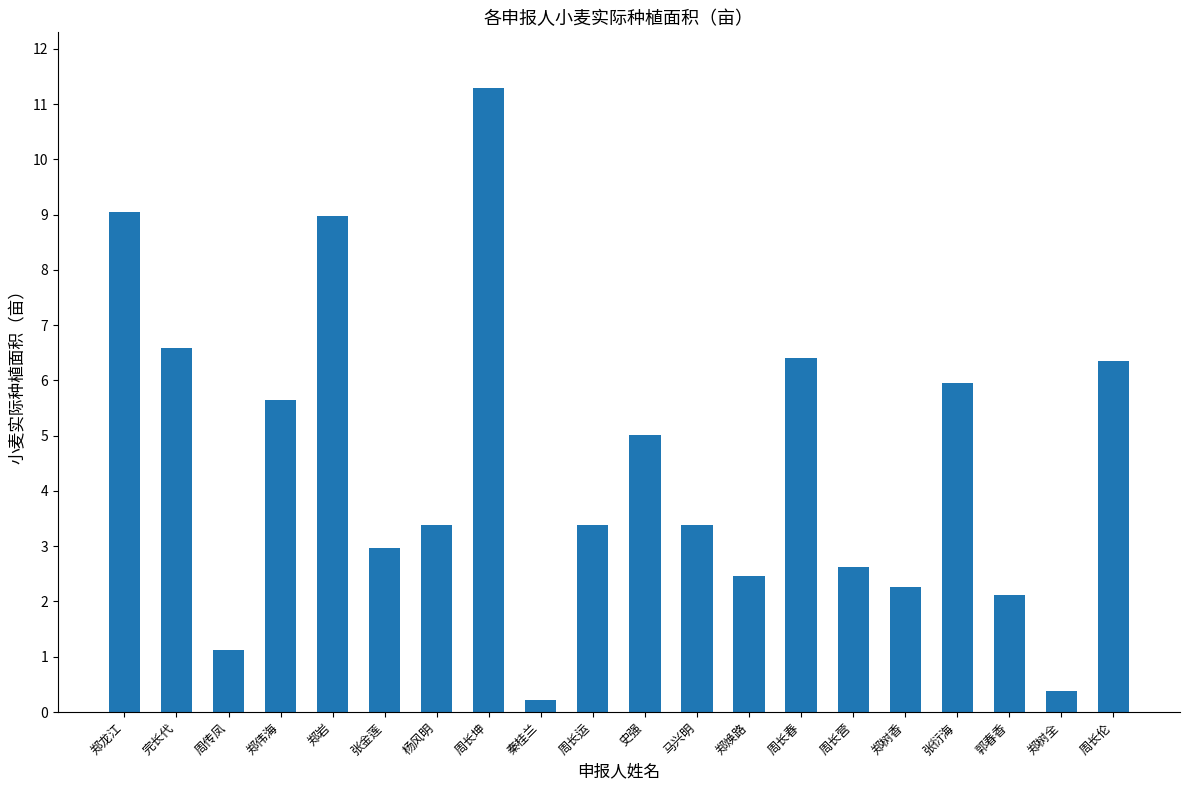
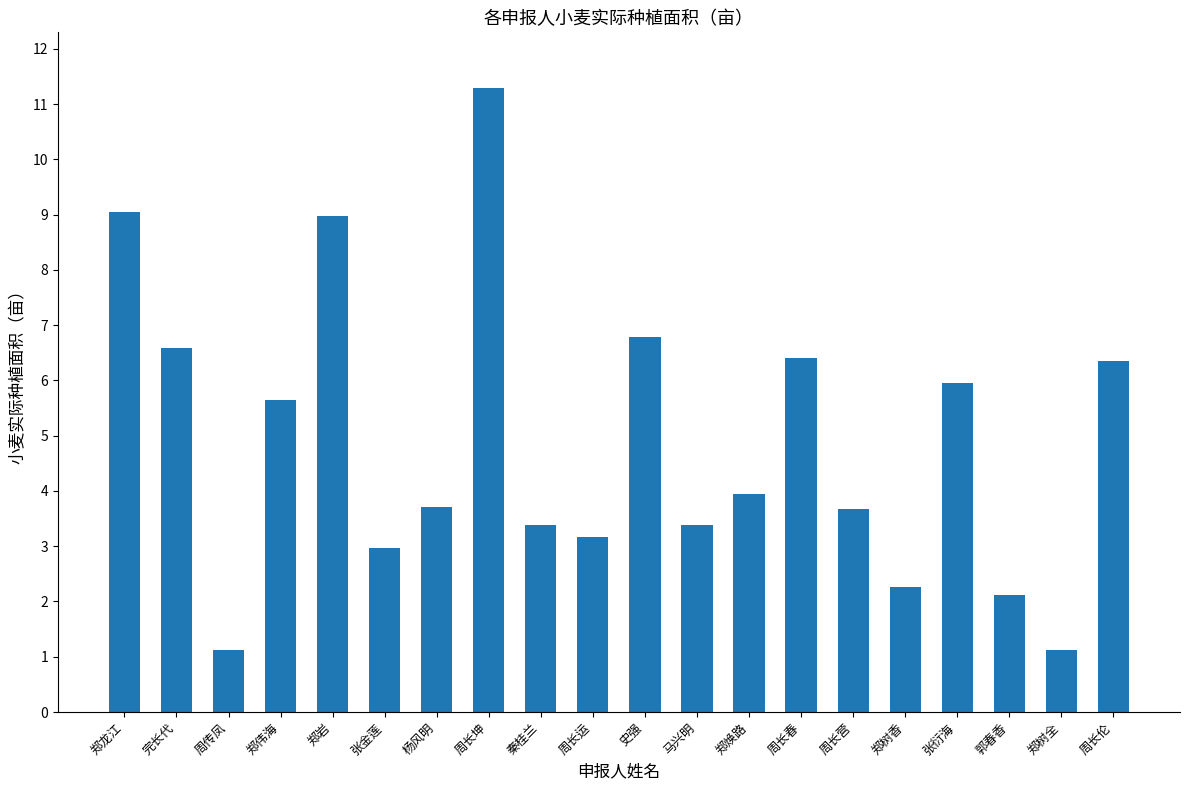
杨风明: 3.4 -> 3.7
秦桂兰: 0.2 -> 3.4
周长运: 3.4 -> 3.2
史强: 5.0 -> 6.8
郑焕路: 2.5 -> 4.0
周长营: 2.6 -> 3.7
郑树全: 0.4 -> 1.1
